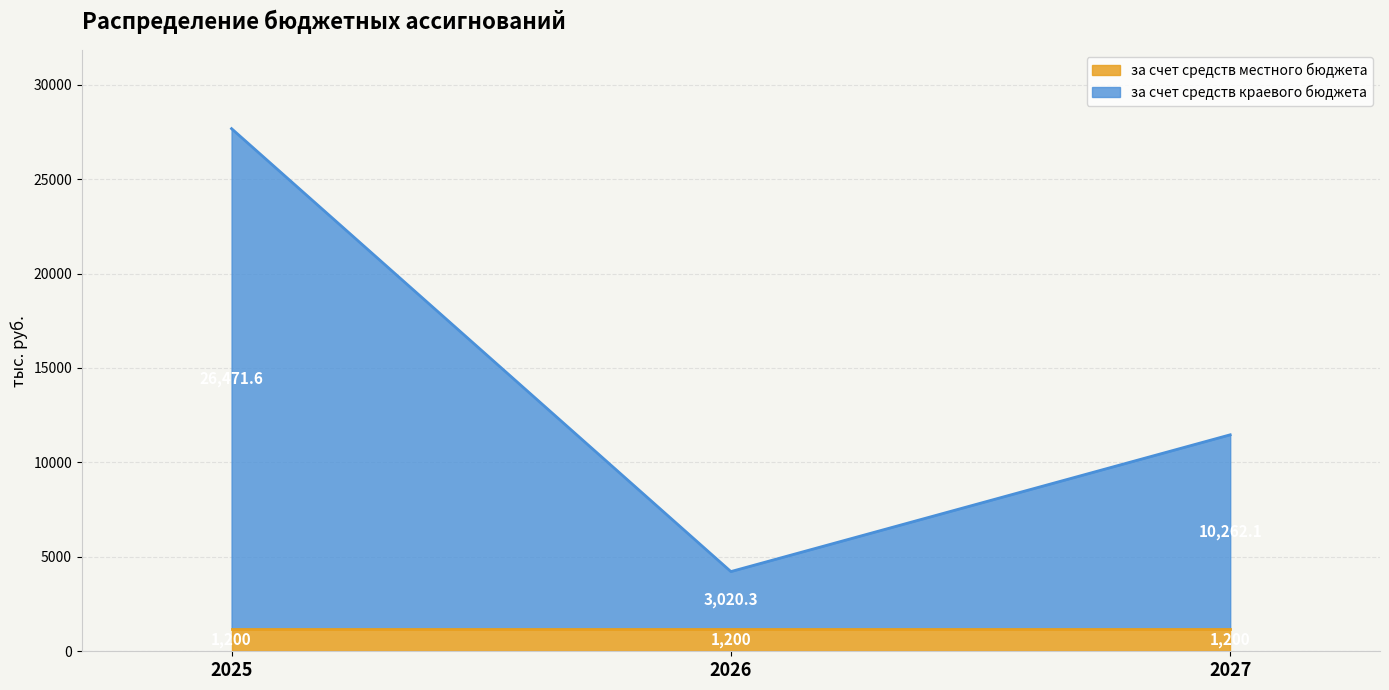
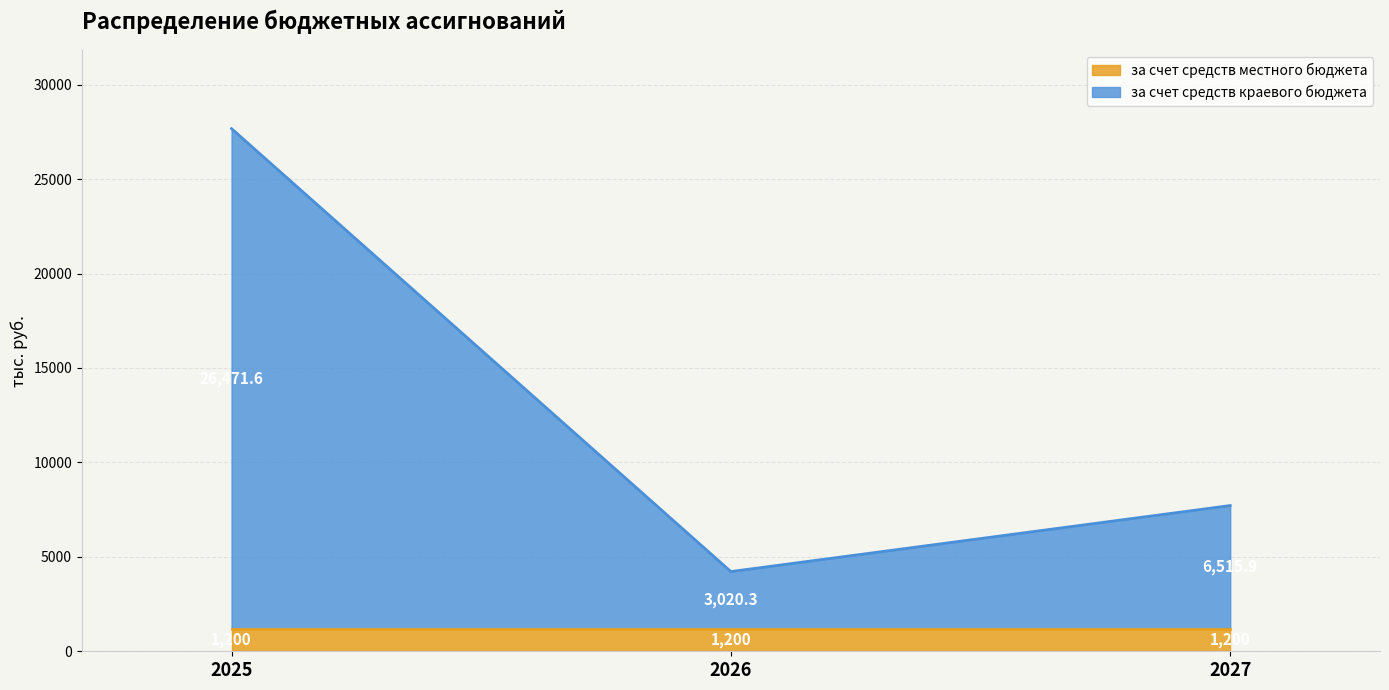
за счет средств краевого бюджета, 2027: 10300 -> 6500
